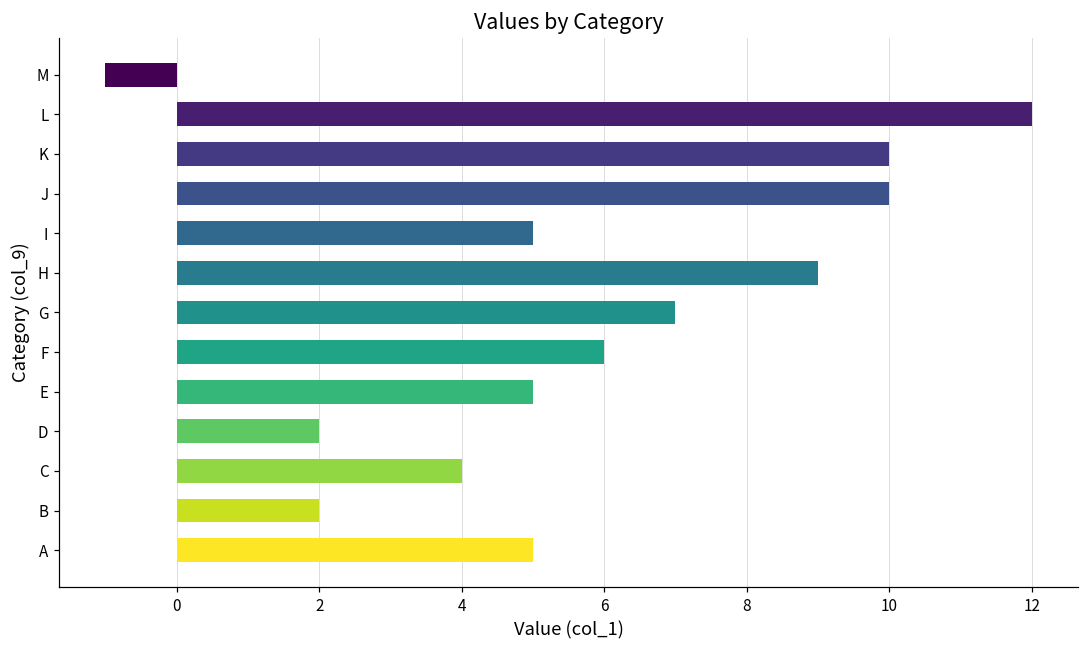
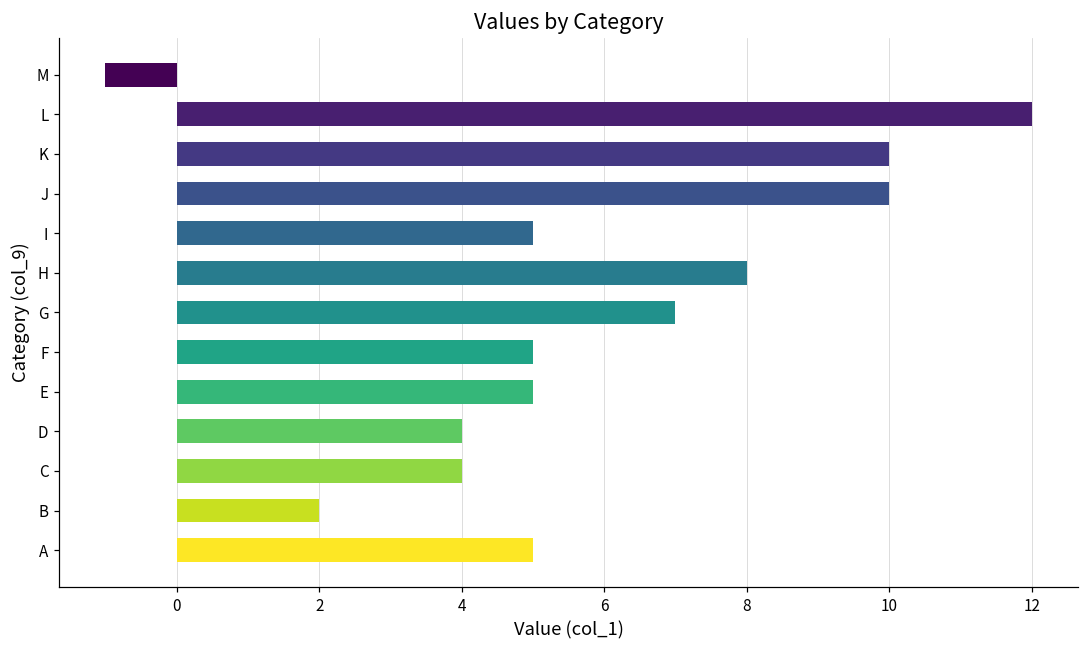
H: 9 -> 8
F: 6 -> 5
D: 2 -> 4
